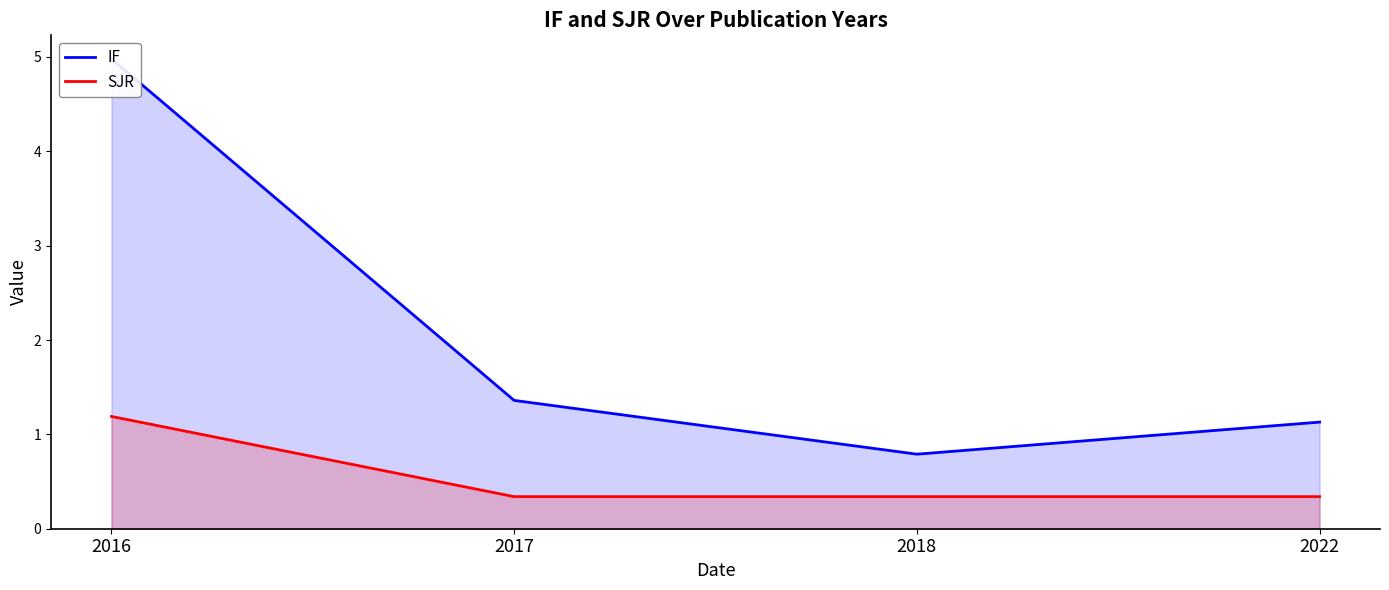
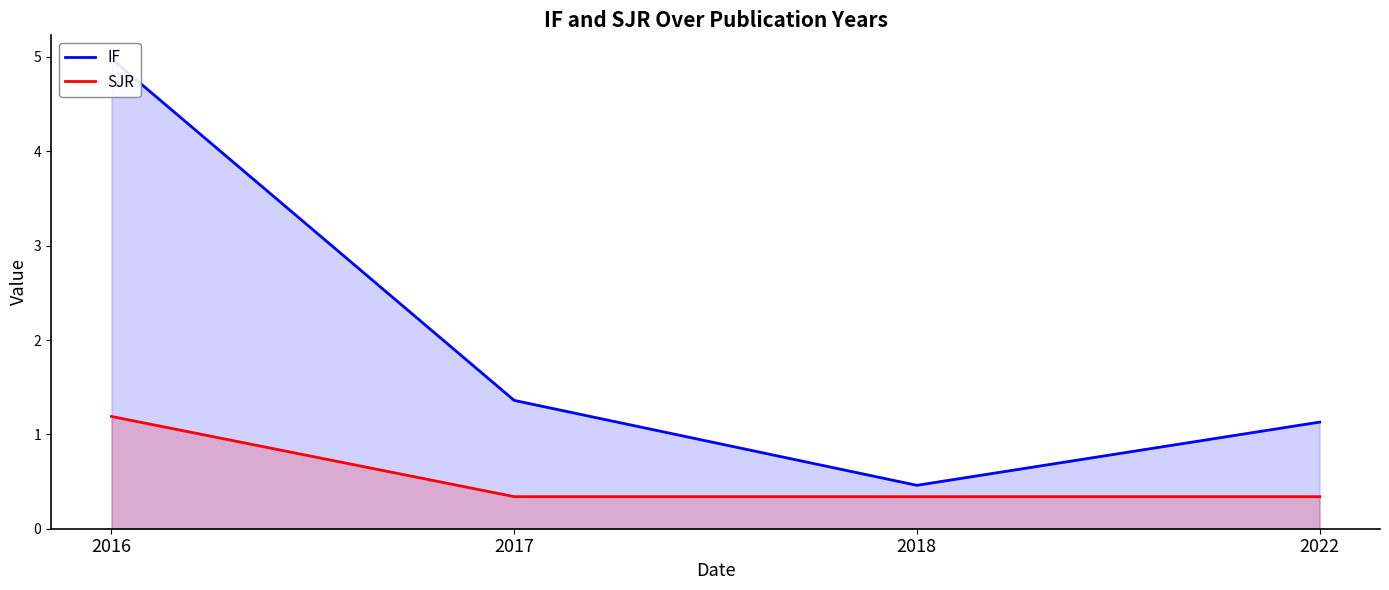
IF, 2018: 0.8 -> 0.5
